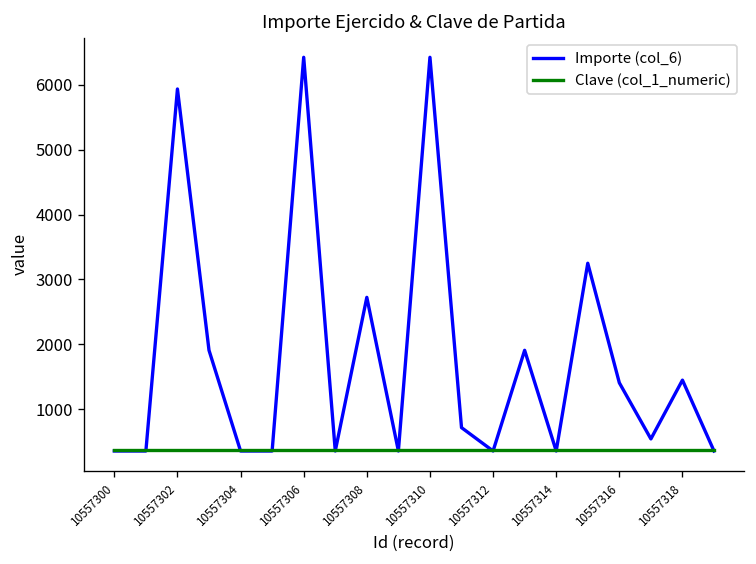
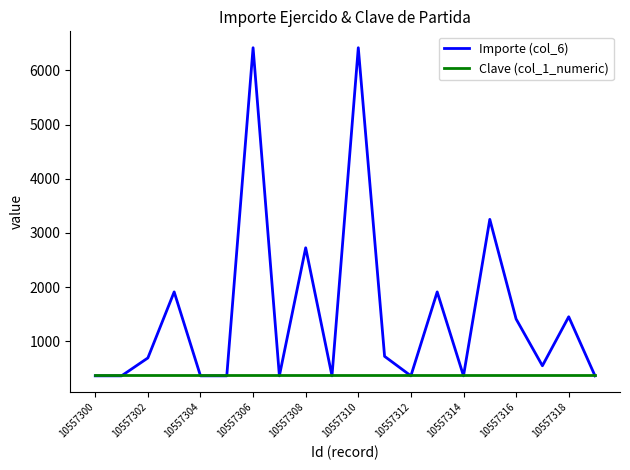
Importe (col_6), 10557302: 5900 -> 700
